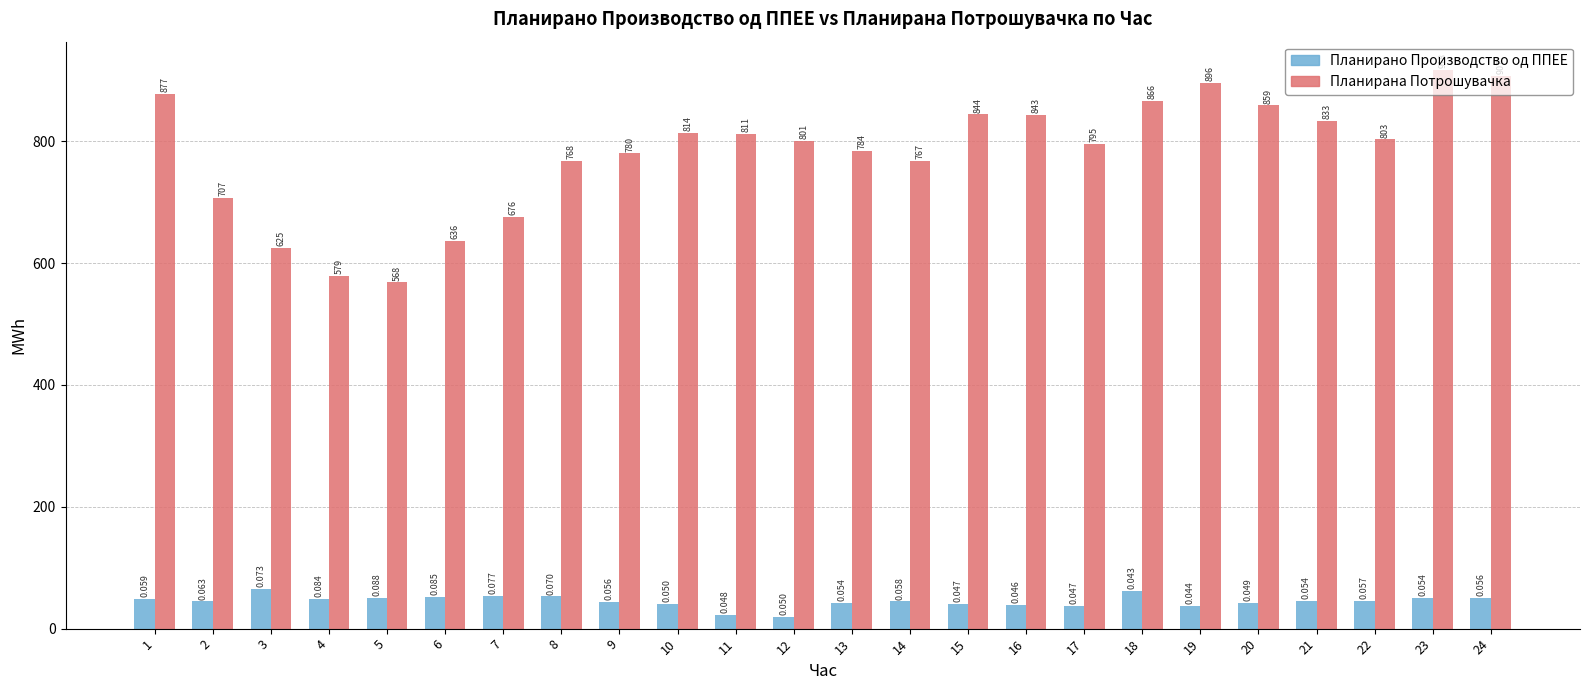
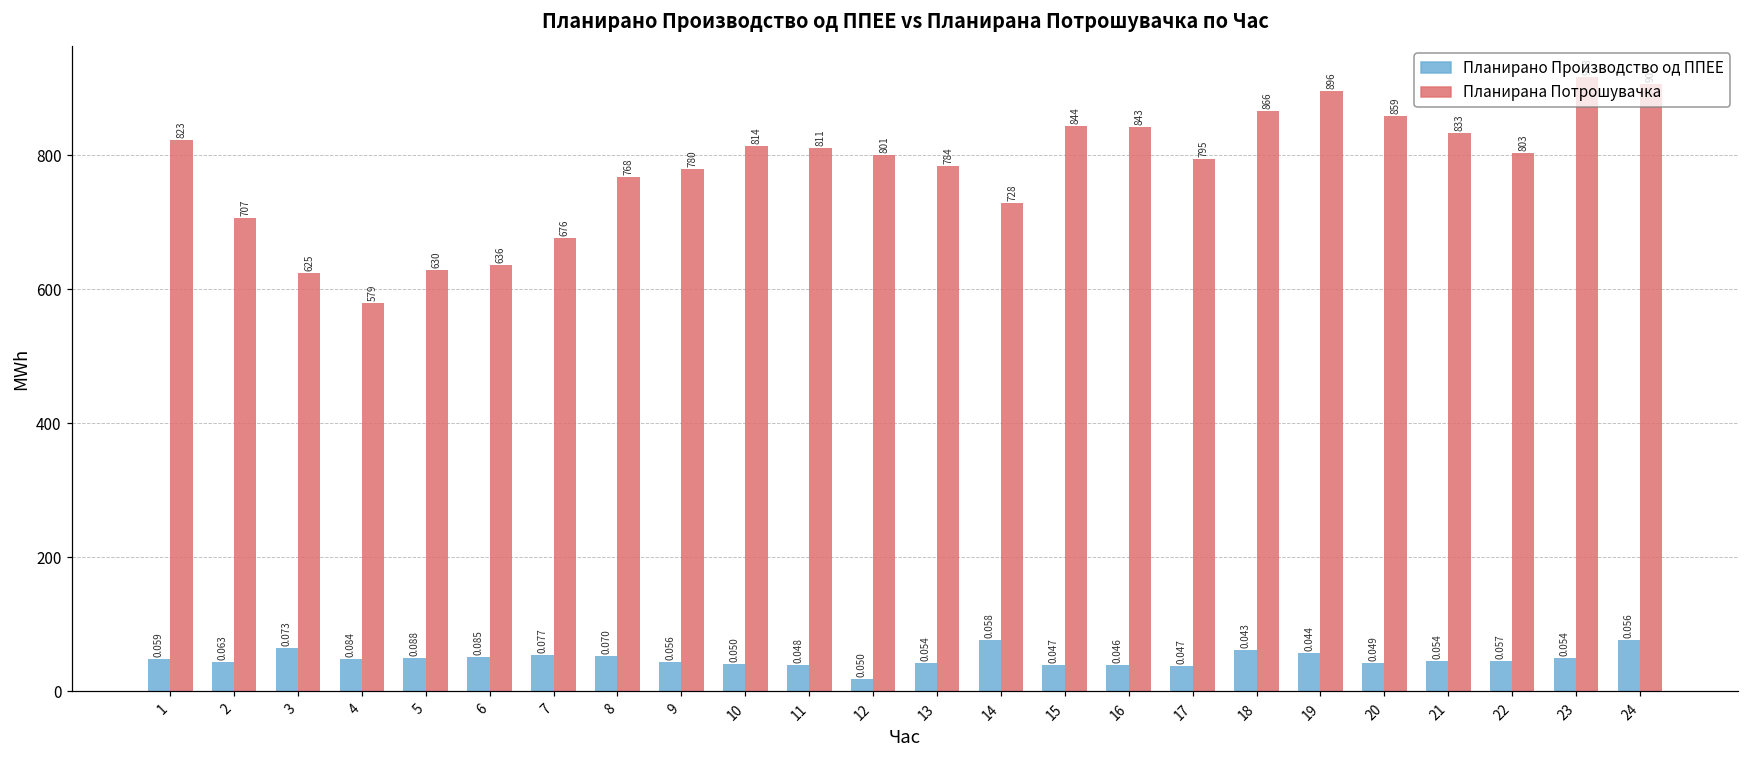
Планирана Потрошувачка, 1: 877 -> 823
Планирана Потрошувачка, 5: 568 -> 630
Планирано Производство од ППЕЕ, 11: 20 -> 40
Планирано Производство од ППЕЕ, 14: 40 -> 80
Планирана Потрошувачка, 14: 767 -> 728
Планирано Производство од ППЕЕ, 19: 40 -> 60
Планирано Производство од ППЕЕ, 24: 50 -> 80
